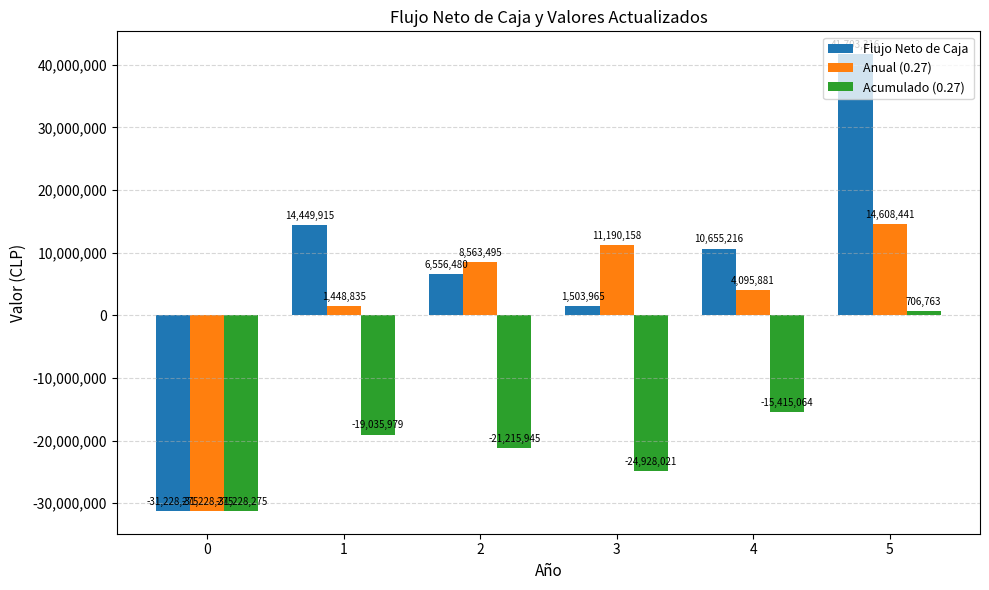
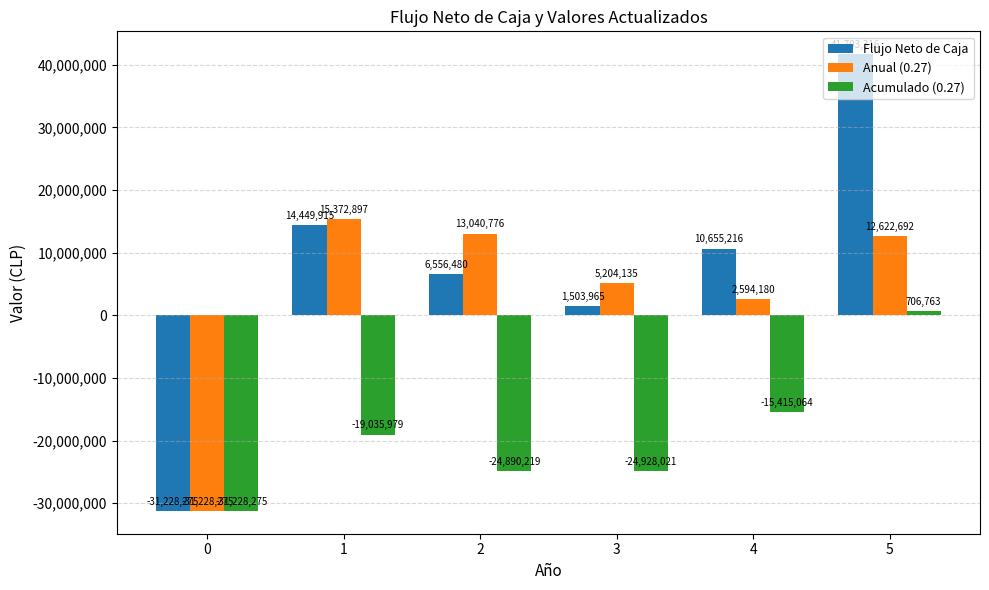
Anual (0.27), 1: 1,448,835 -> 15,372,897
Anual (0.27), 2: 8,563,495 -> 13,040,776
Acumulado (0.27), 2: -21,215,945 -> -24,890,219
Anual (0.27), 3: 11,190,158 -> 5,204,135
Anual (0.27), 4: 4,095,881 -> 2,594,180
Anual (0.27), 5: 14,608,441 -> 12,622,692
